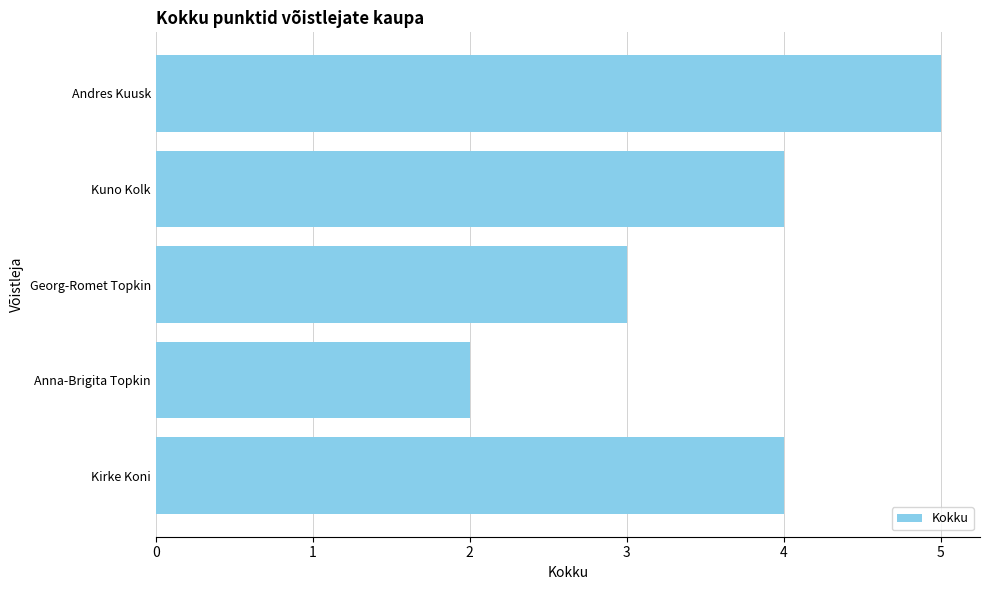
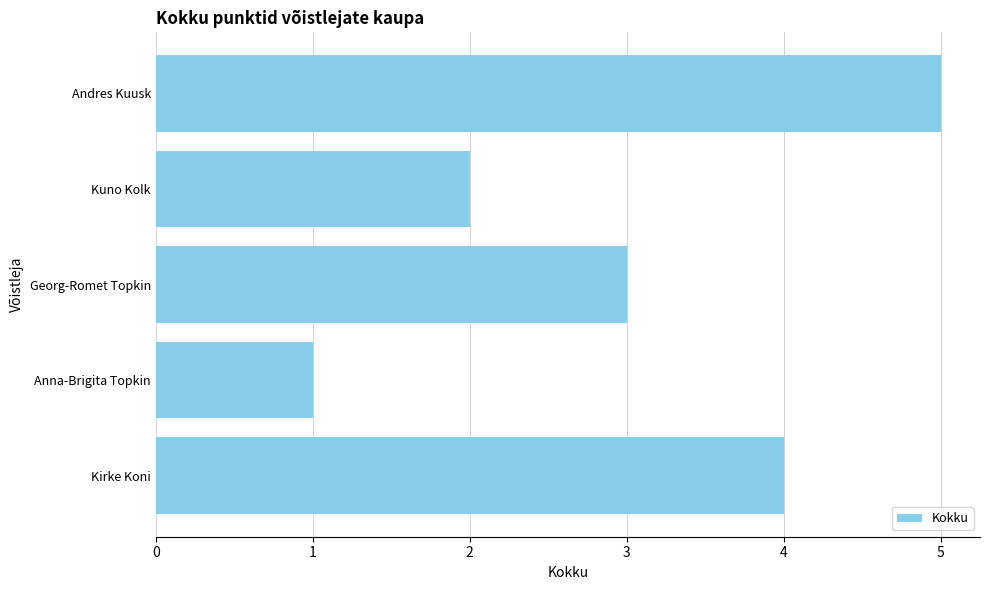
Kuno Kolk: 4 -> 2
Anna-Brigita Topkin: 2 -> 1
